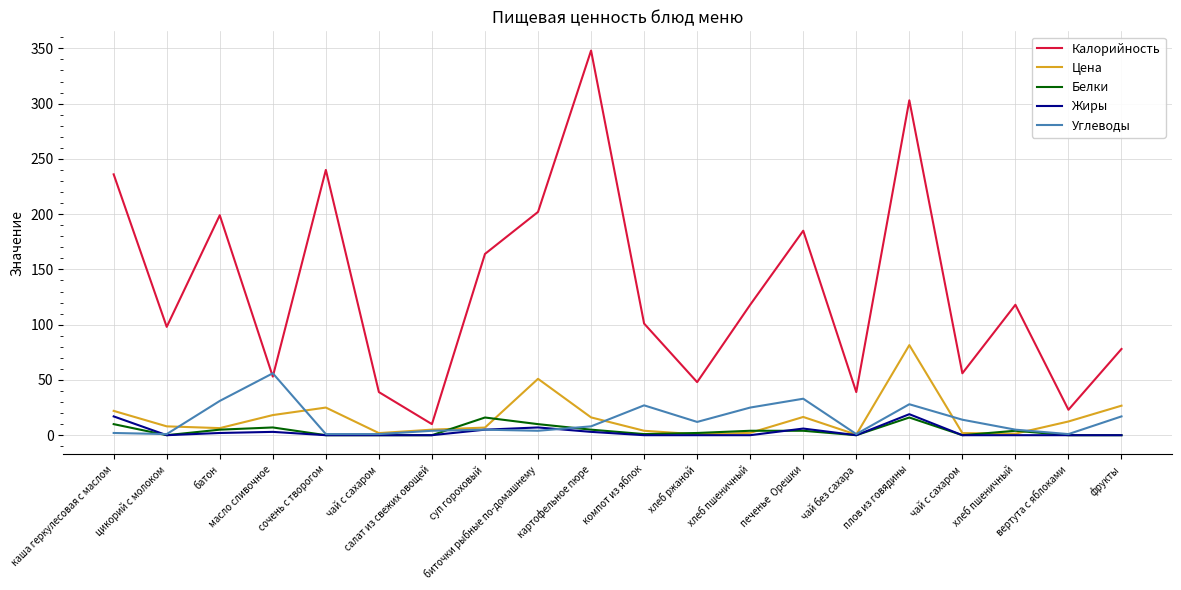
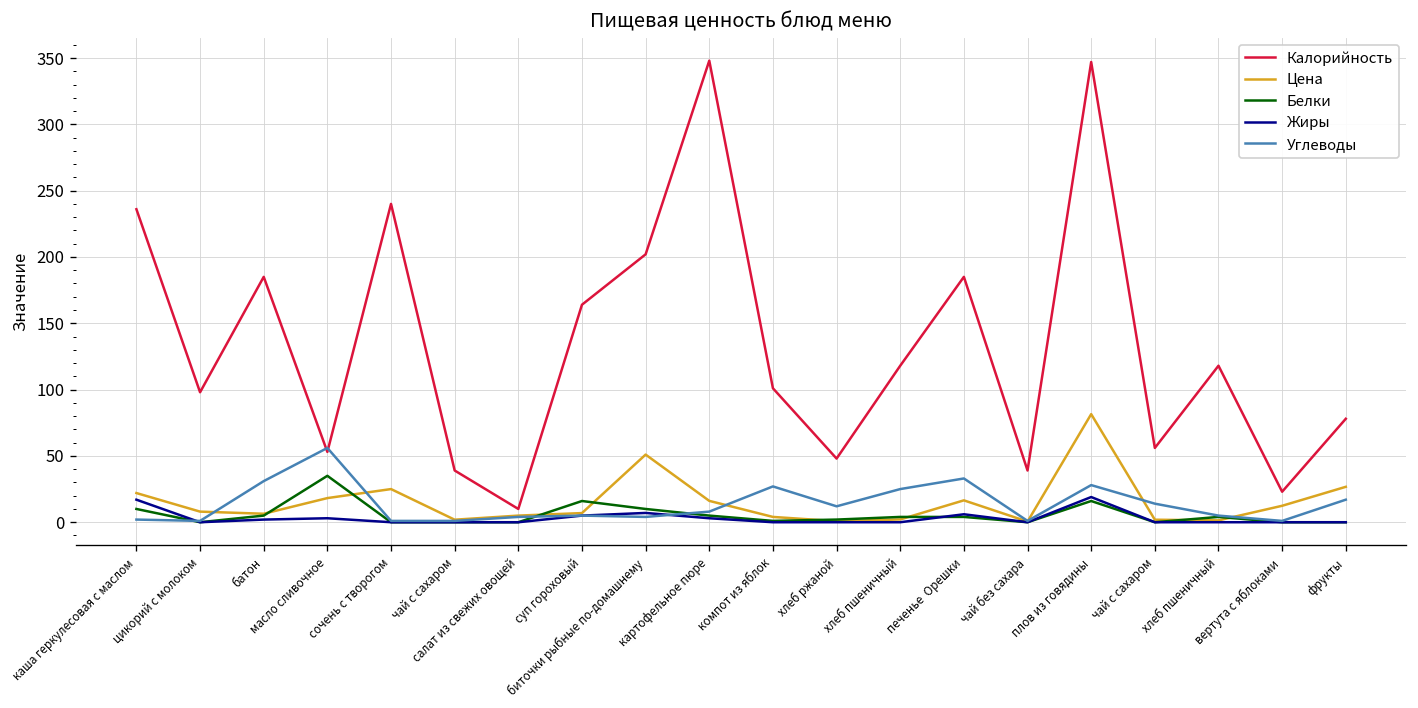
Калорийность, батон: 199 -> 185
Белки, масло сливочное: 7 -> 35
Калорийность, плов из говядины: 303 -> 347
